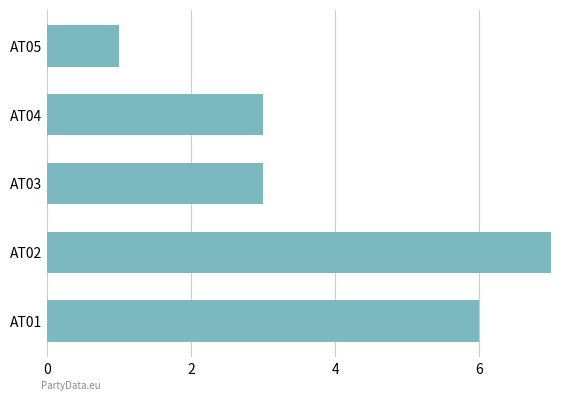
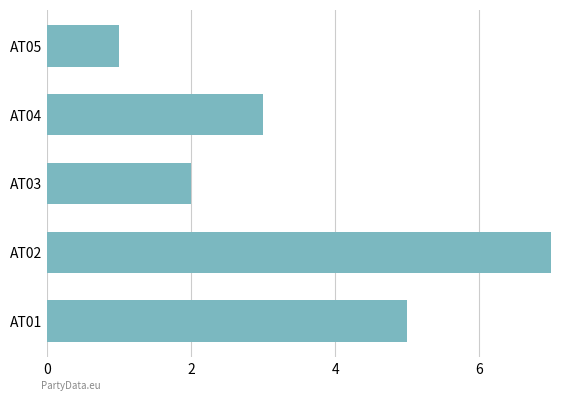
AT03: 3 -> 2
AT01: 6 -> 5
